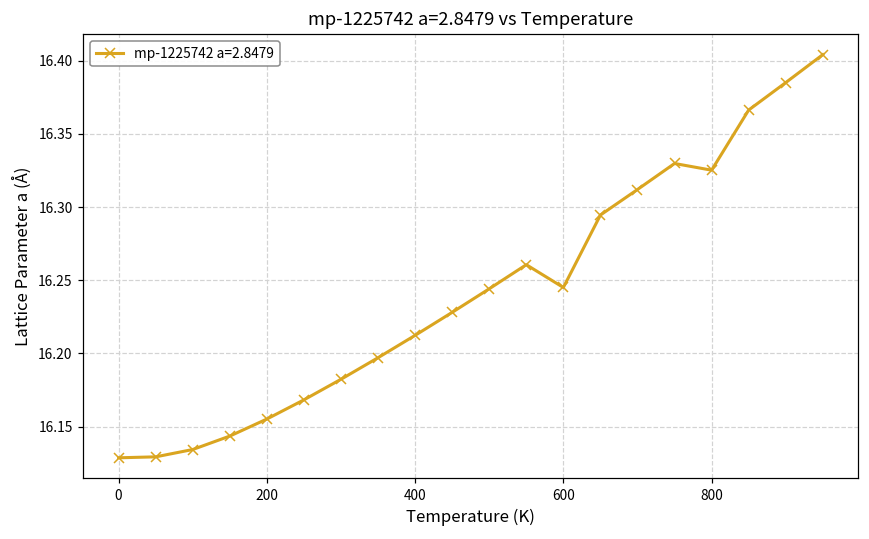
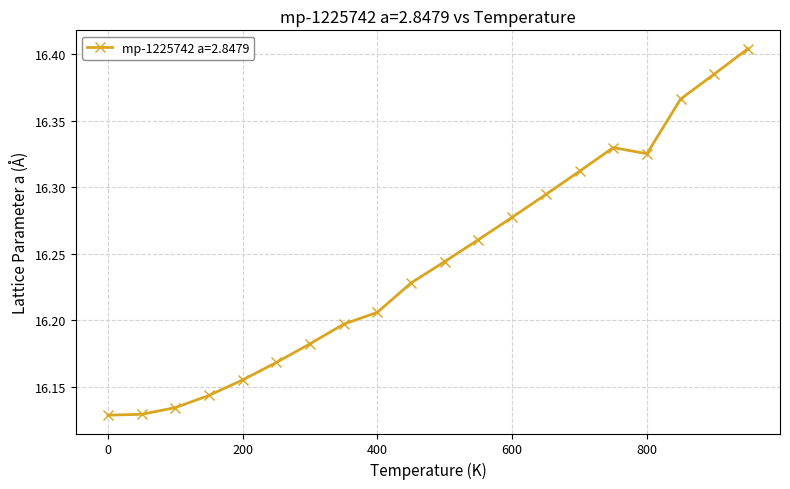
400: 16.212 -> 16.206
600: 16.245 -> 16.277
